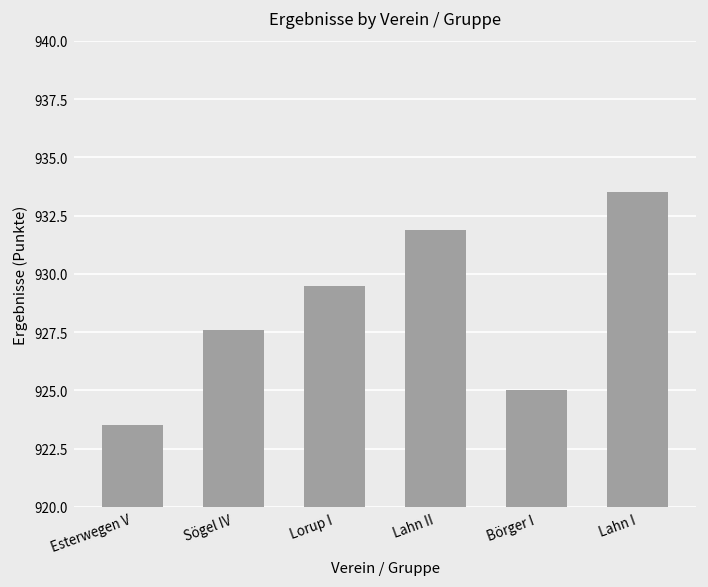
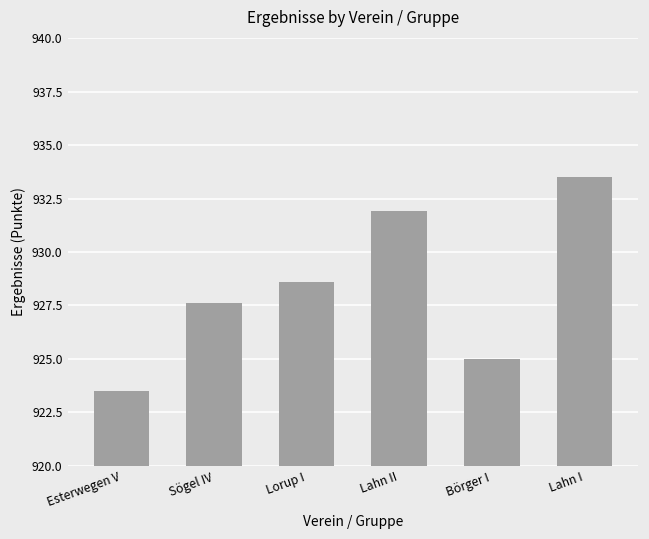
Lorup I: 929.5 -> 928.6
